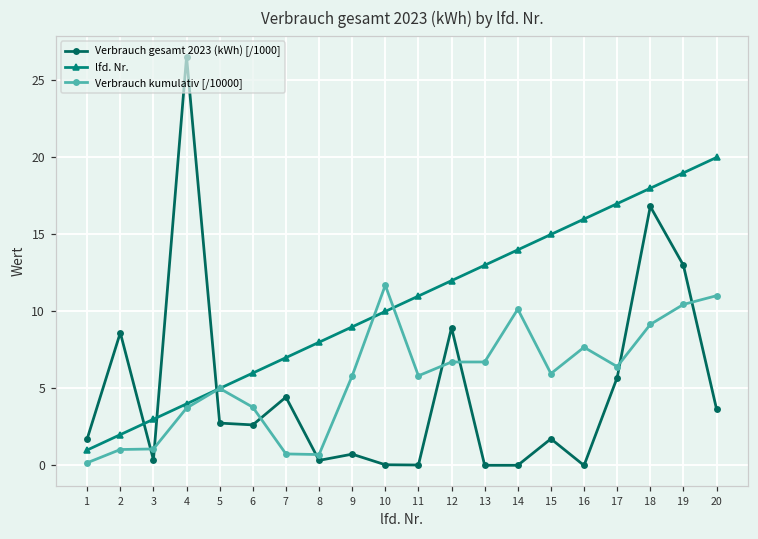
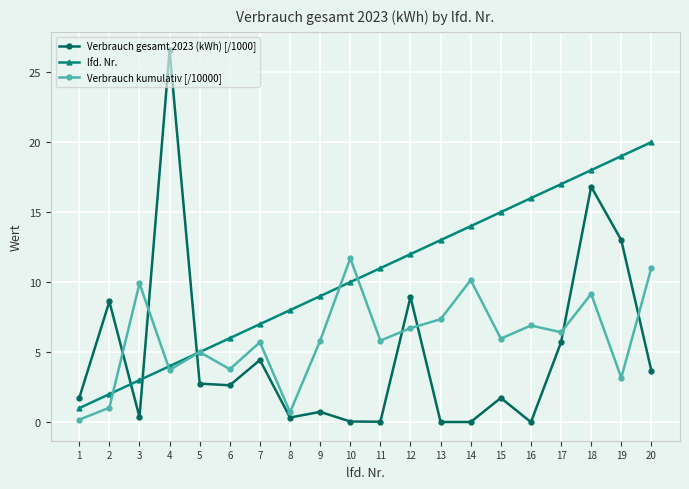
Verbrauch kumulativ [/10000], 3: 1.1 -> 9.9
Verbrauch kumulativ [/10000], 7: 0.7 -> 5.7
Verbrauch kumulativ [/10000], 13: 6.7 -> 7.3
Verbrauch kumulativ [/10000], 16: 7.7 -> 6.9
Verbrauch kumulativ [/10000], 19: 10.5 -> 3.2
